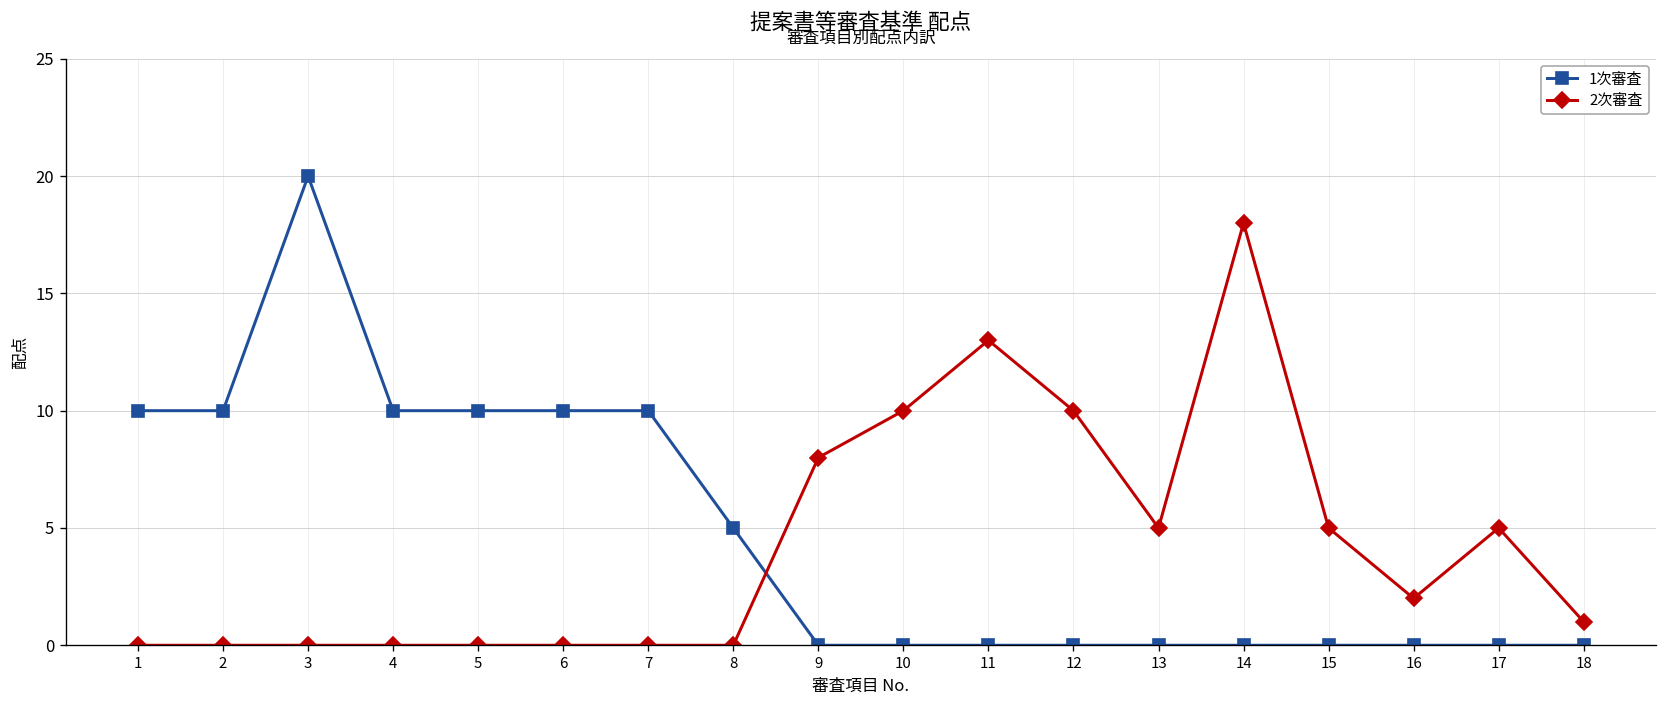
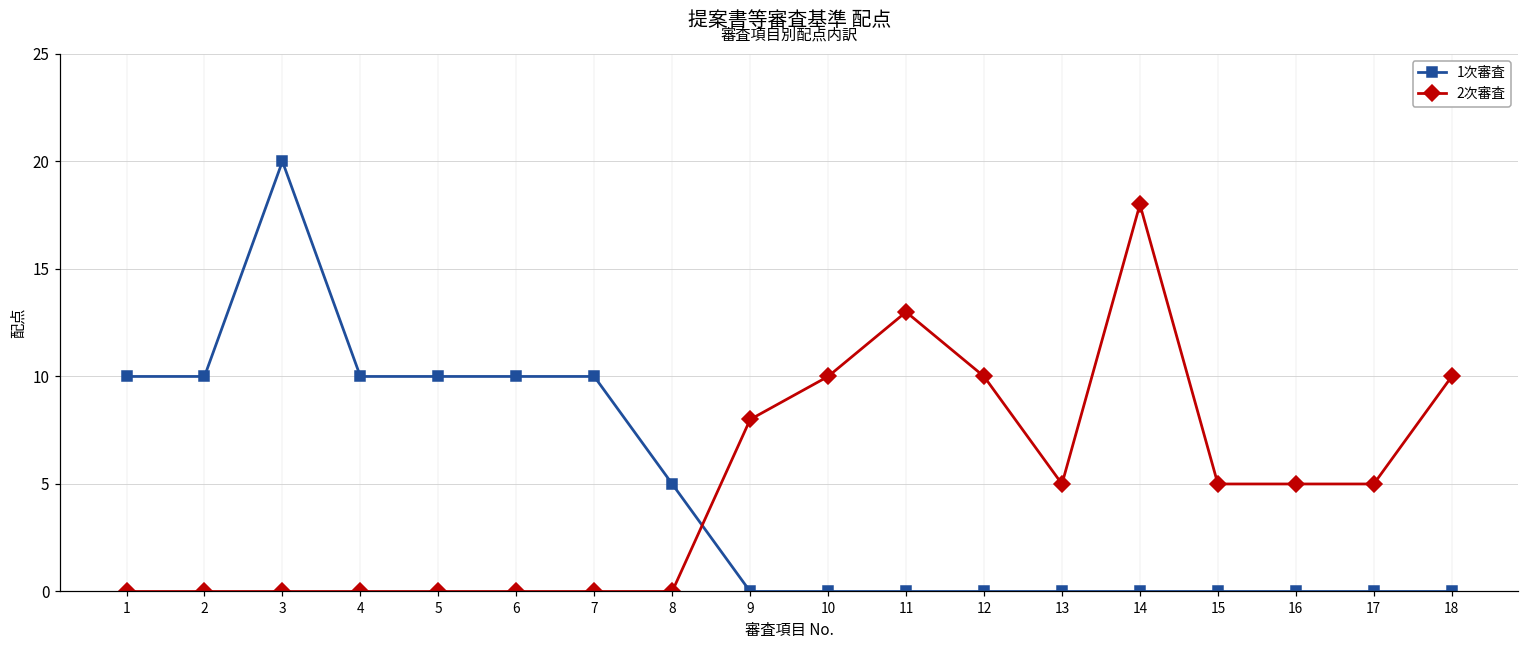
2次審査, 16: 2 -> 5
2次審査, 18: 1 -> 10
